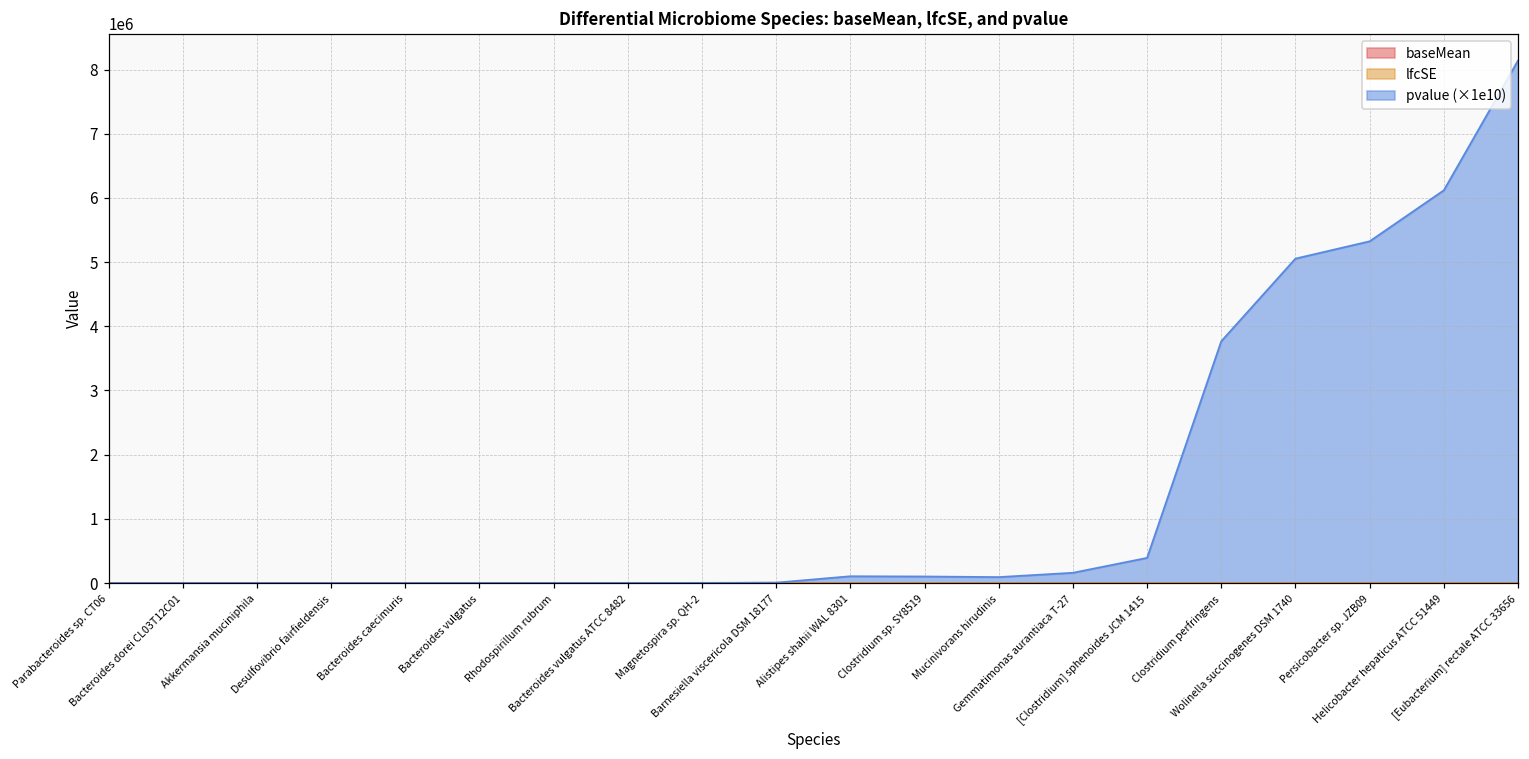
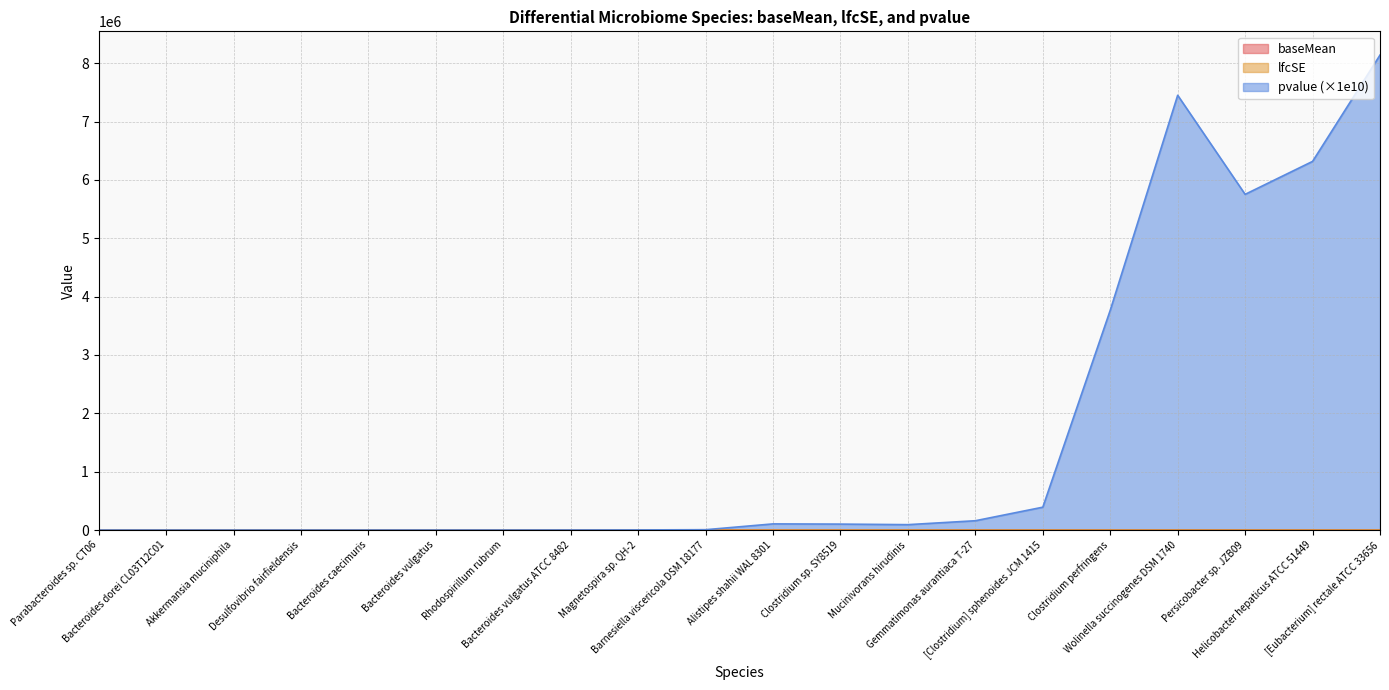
pvalue (×1e10), Wolinella succinogenes DSM 1740: 5100000 -> 7500000
pvalue (×1e10), Persicobacter sp. JZB09: 5300000 -> 5800000
pvalue (×1e10), Helicobacter hepaticus ATCC 51449: 6100000 -> 6300000
